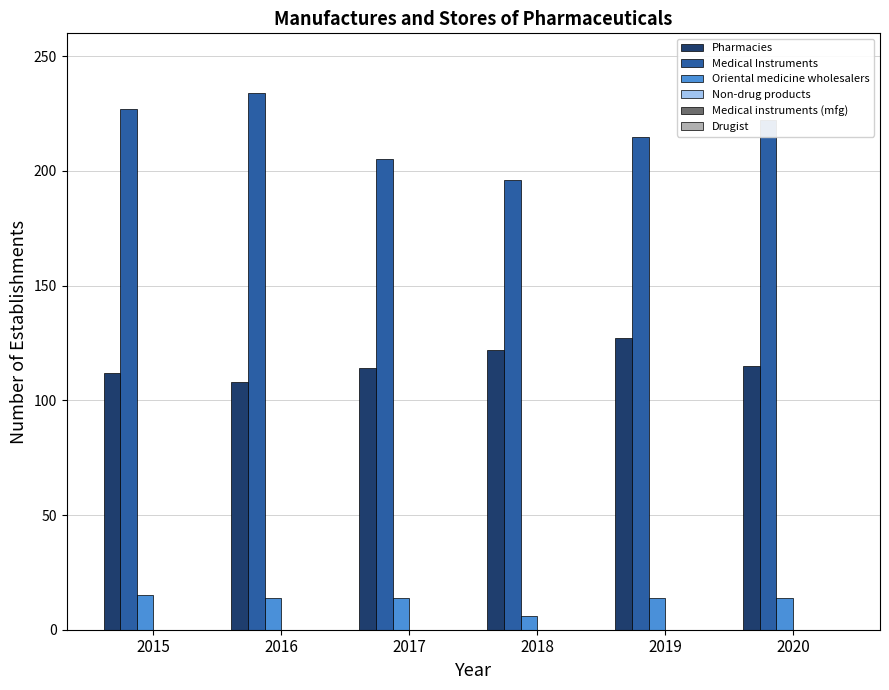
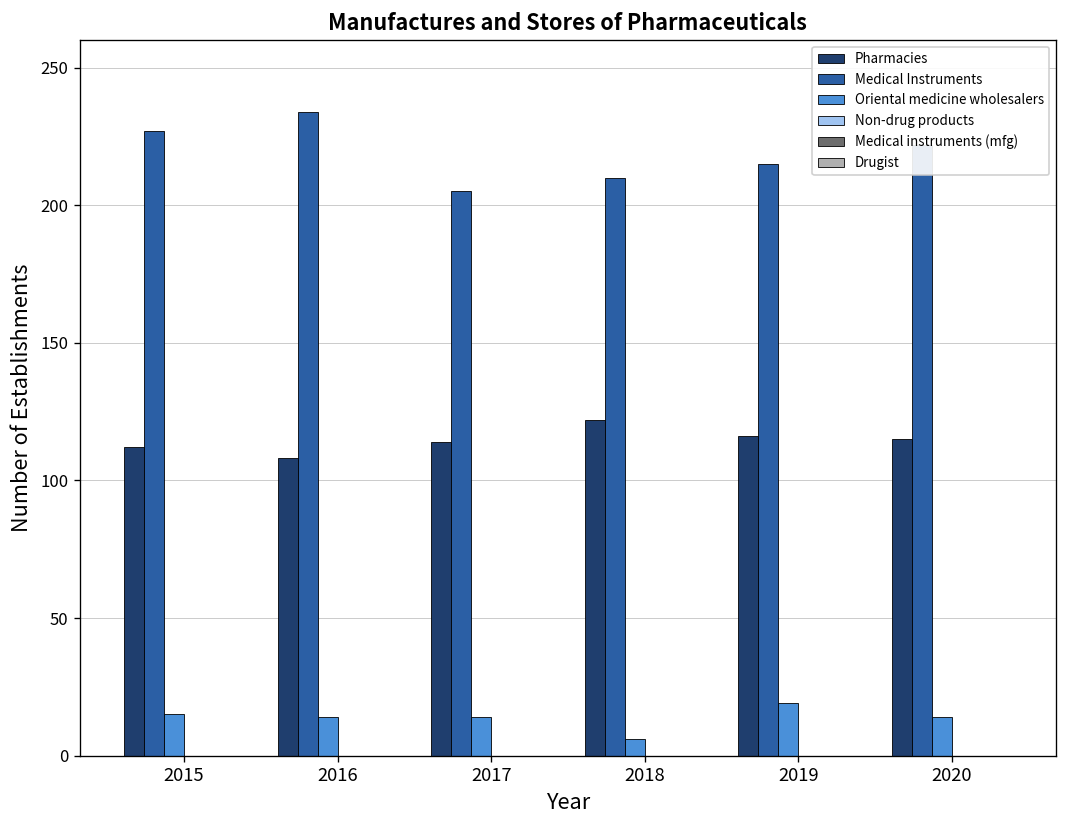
Medical Instruments, 2018: 196 -> 210
Pharmacies, 2019: 127 -> 116
Oriental medicine wholesalers, 2019: 14 -> 19
